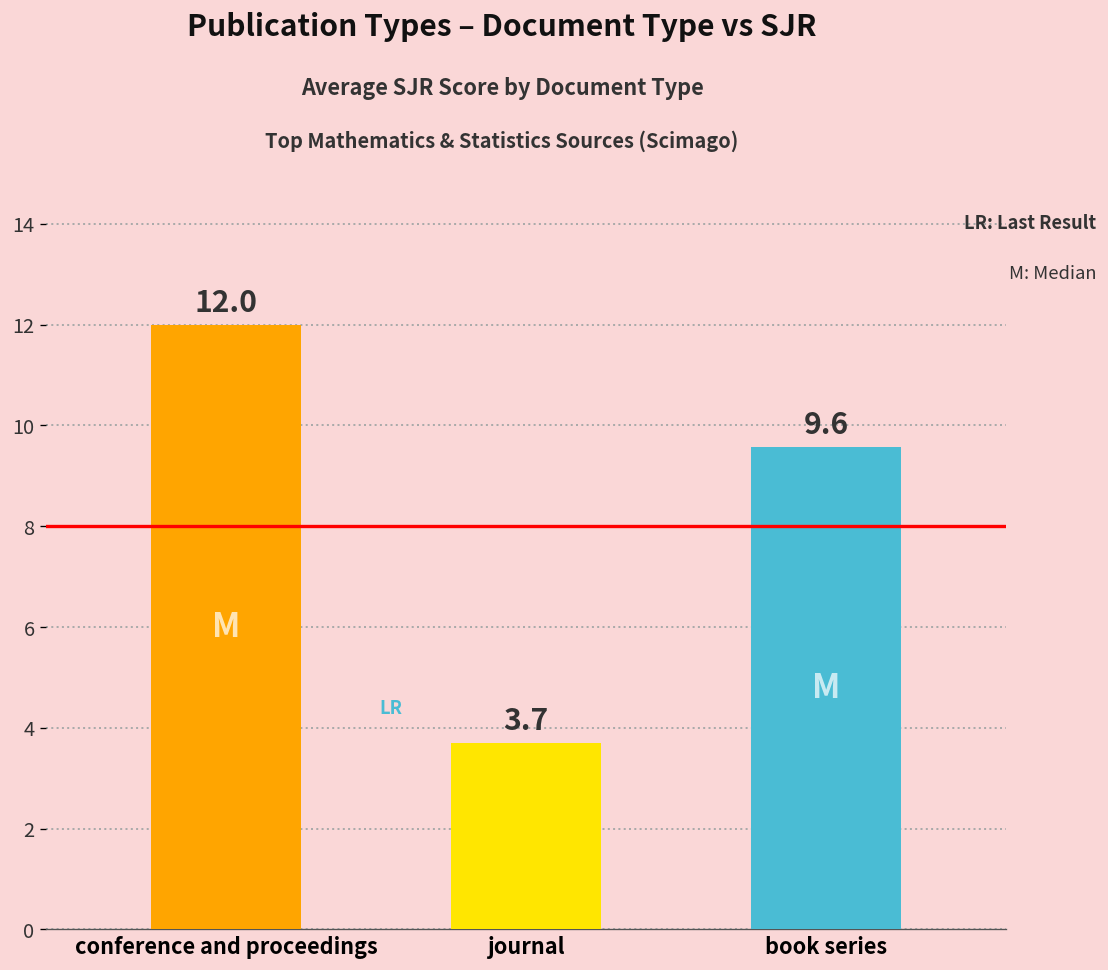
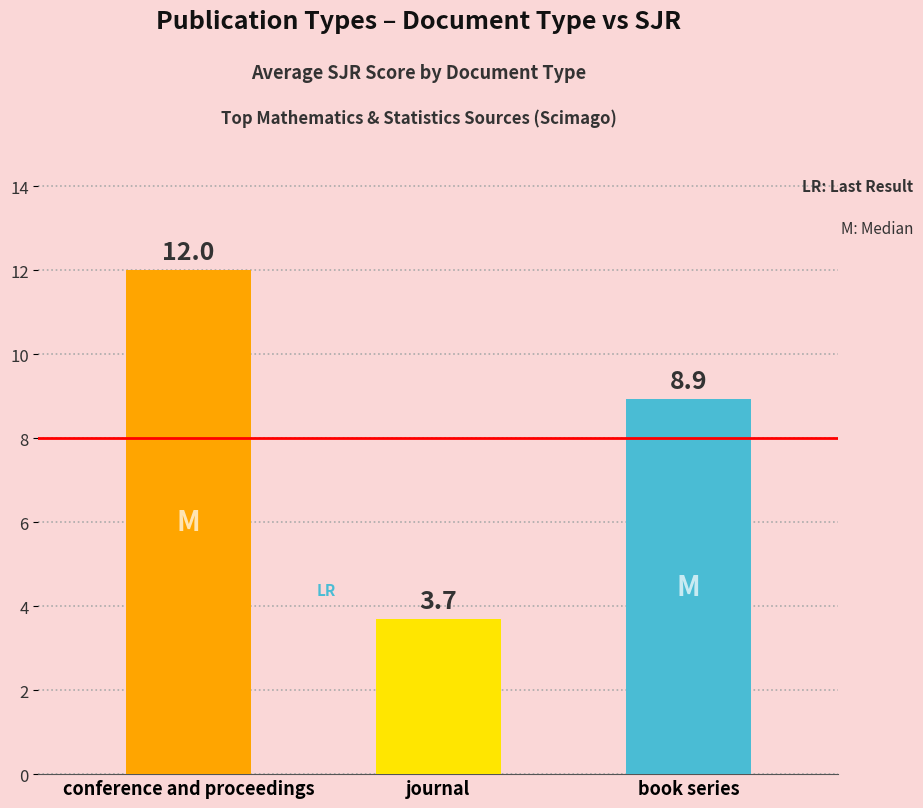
book series: 9.6 -> 8.9
